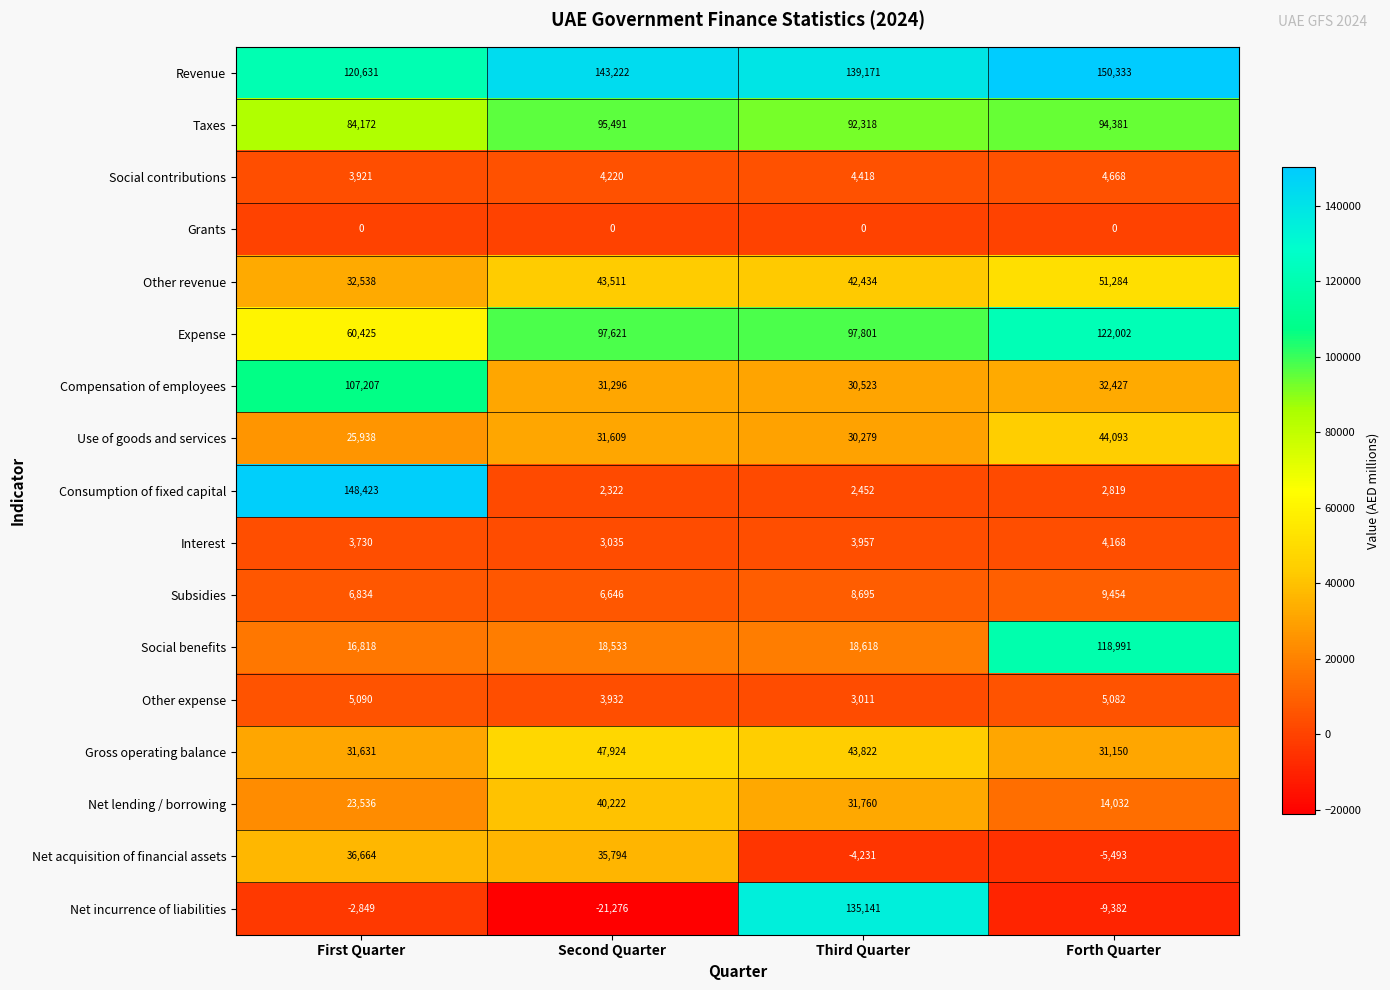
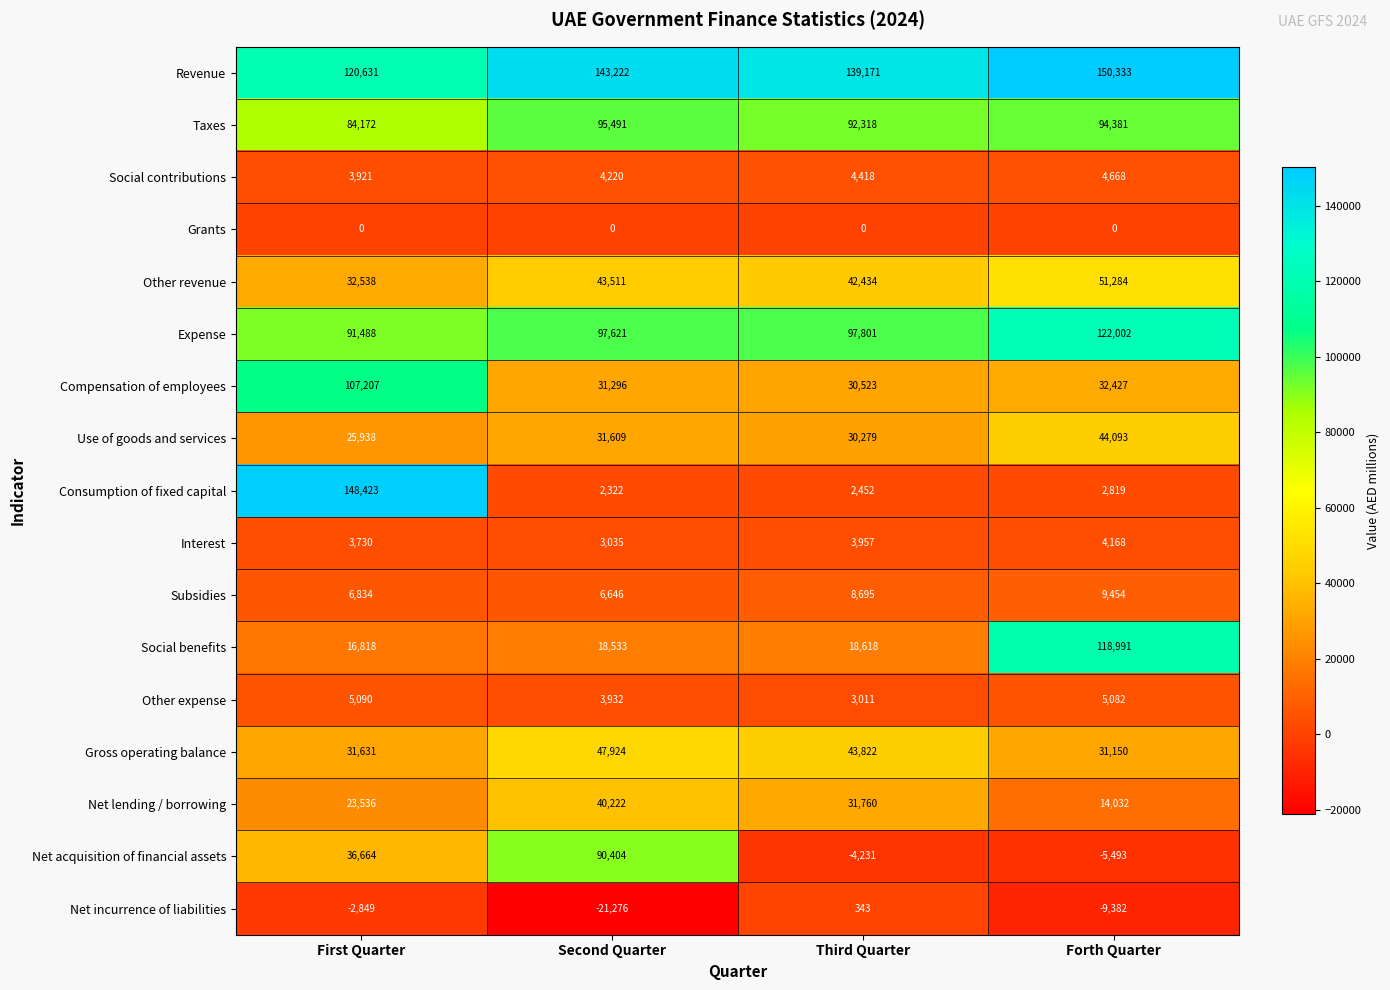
Expense, First Quarter: 60,425 -> 91,488
Net acquisition of financial assets, Second Quarter: 35,794 -> 90,404
Net incurrence of liabilities, Third Quarter: 135,141 -> 343
